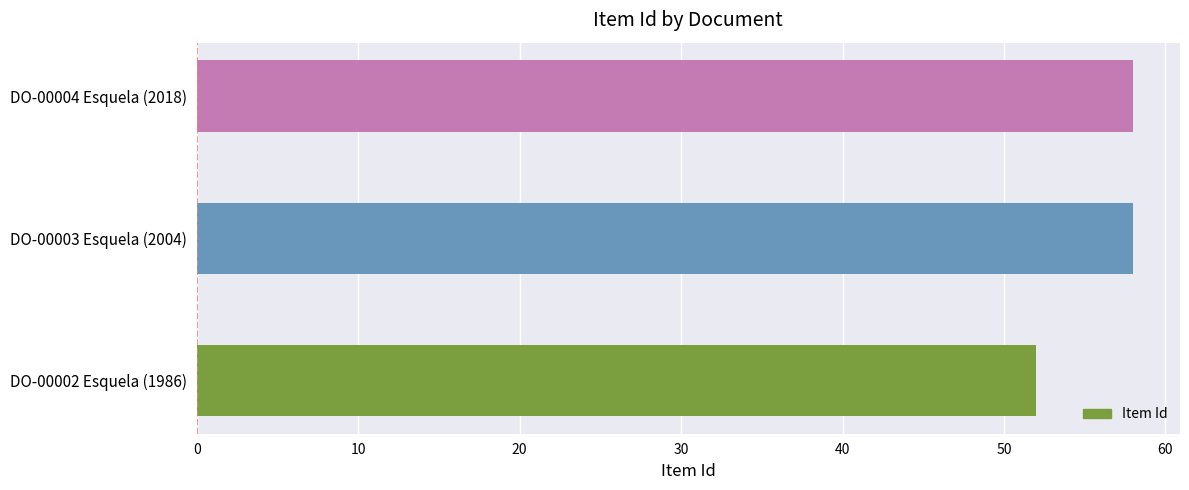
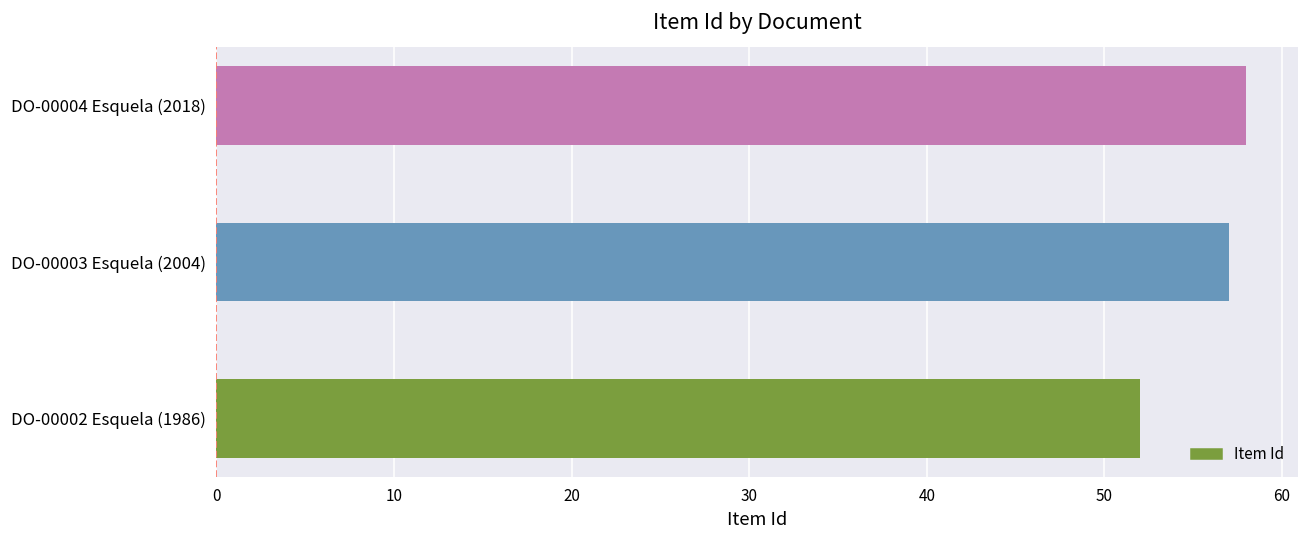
DO-00003 Esquela (2004): 58 -> 57
